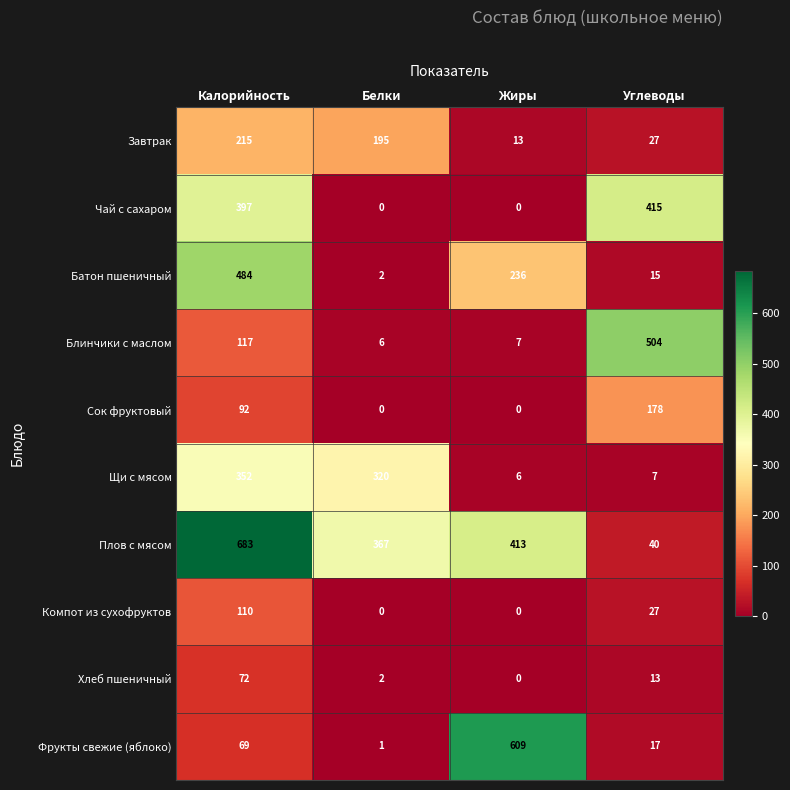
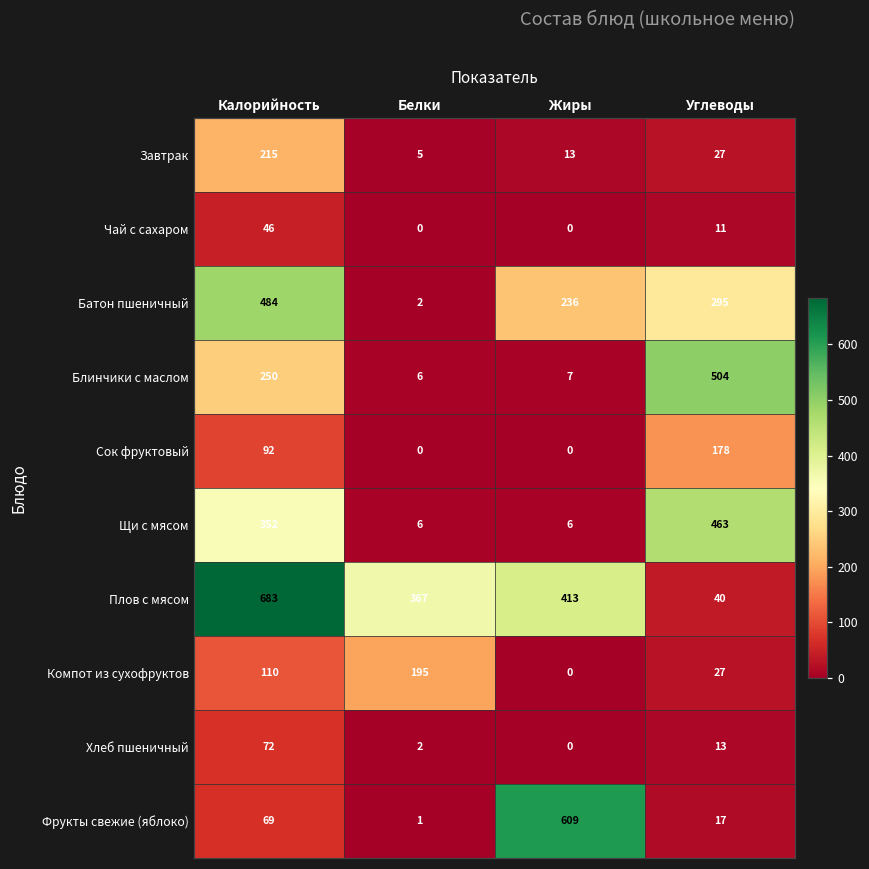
Завтрак, Белки: 195 -> 5
Чай с сахаром, Калорийность: 397 -> 46
Чай с сахаром, Углеводы: 415 -> 11
Батон пшеничный, Углеводы: 15 -> 295
Блинчики с маслом, Калорийность: 117 -> 250
Щи с мясом, Белки: 320 -> 6
Щи с мясом, Углеводы: 7 -> 463
Компот из сухофруктов, Белки: 0 -> 195
